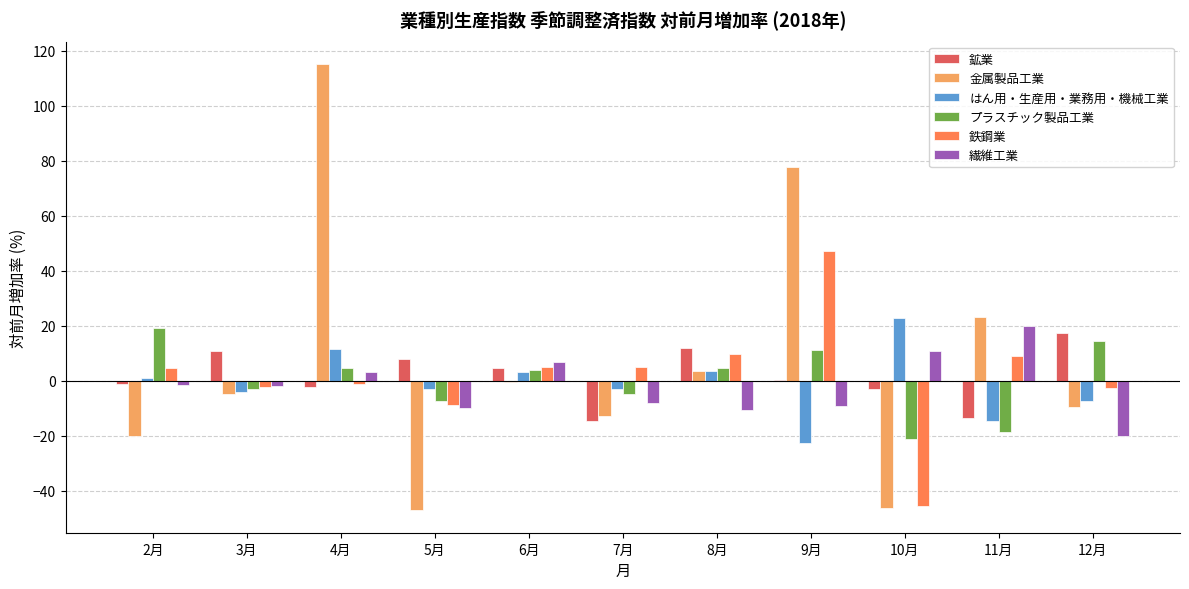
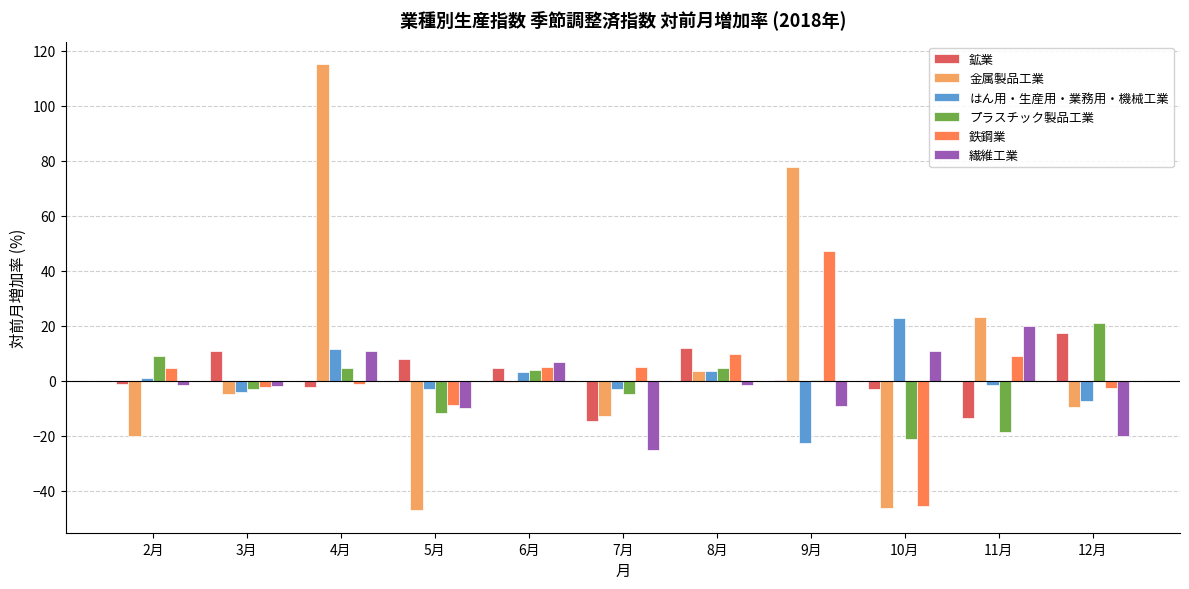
プラスチック製品工業, 2月: 19 -> 9
繊維工業, 4月: 3 -> 11
プラスチック製品工業, 5月: -7 -> -12
繊維工業, 7月: -8 -> -25
繊維工業, 8月: -11 -> -2
プラスチック製品工業, 9月: 11 -> 0
はん用・生産用・業務用・機械工業, 11月: -15 -> -2
プラスチック製品工業, 12月: 14 -> 21
